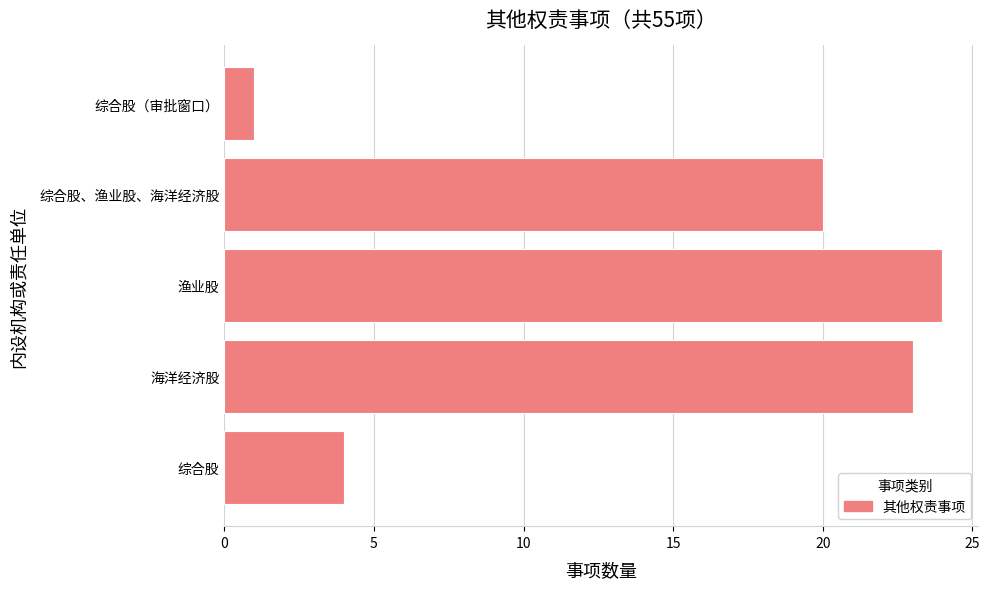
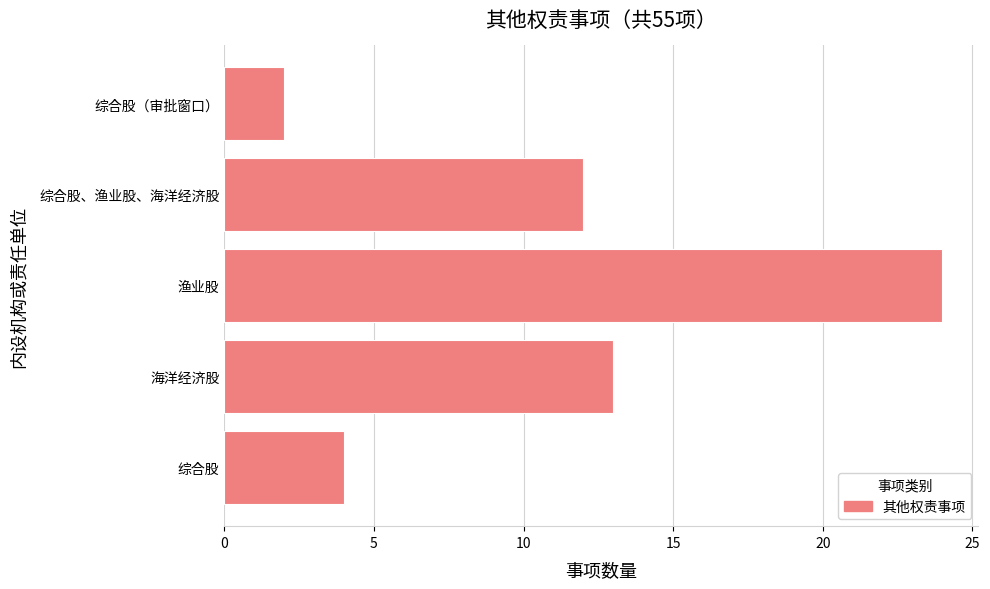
综合股（审批窗口）: 1 -> 2
综合股、渔业股、海洋经济股: 20 -> 12
海洋经济股: 23 -> 13
